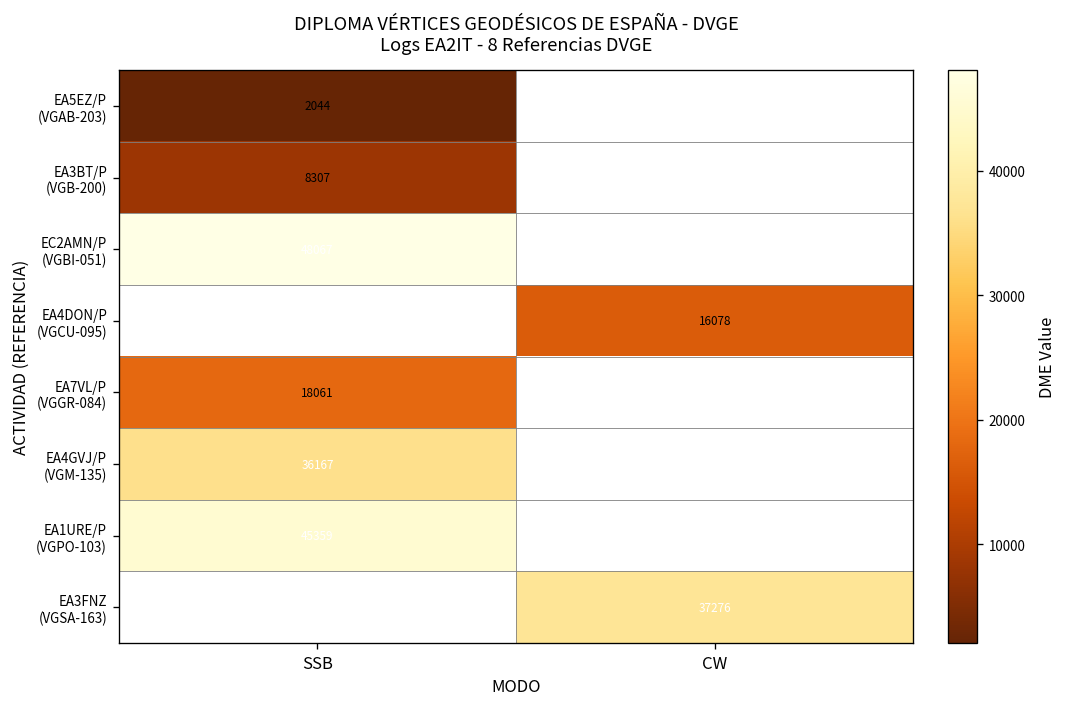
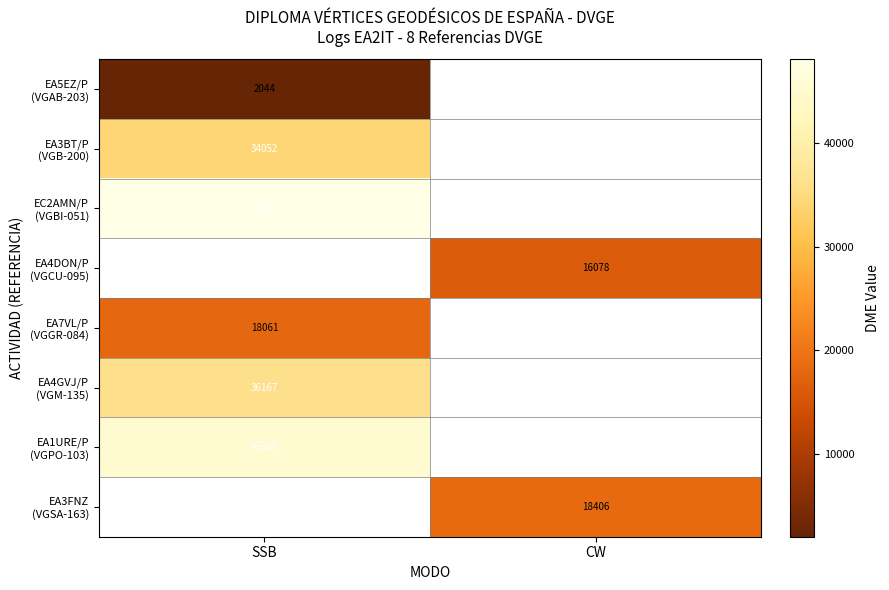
EA3BT/P (VGB-200), SSB: 8307 -> 34052
EA3FNZ (VGSA-163), CW: 37276 -> 18406
